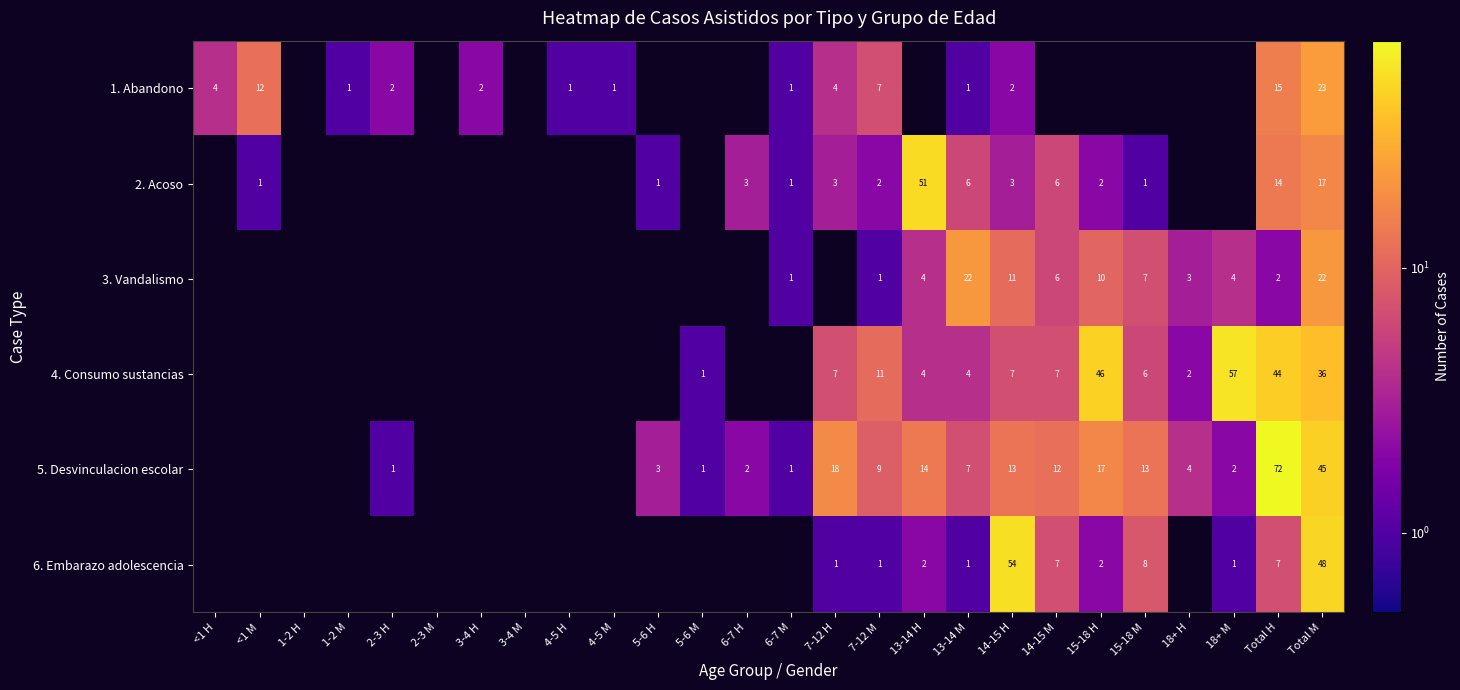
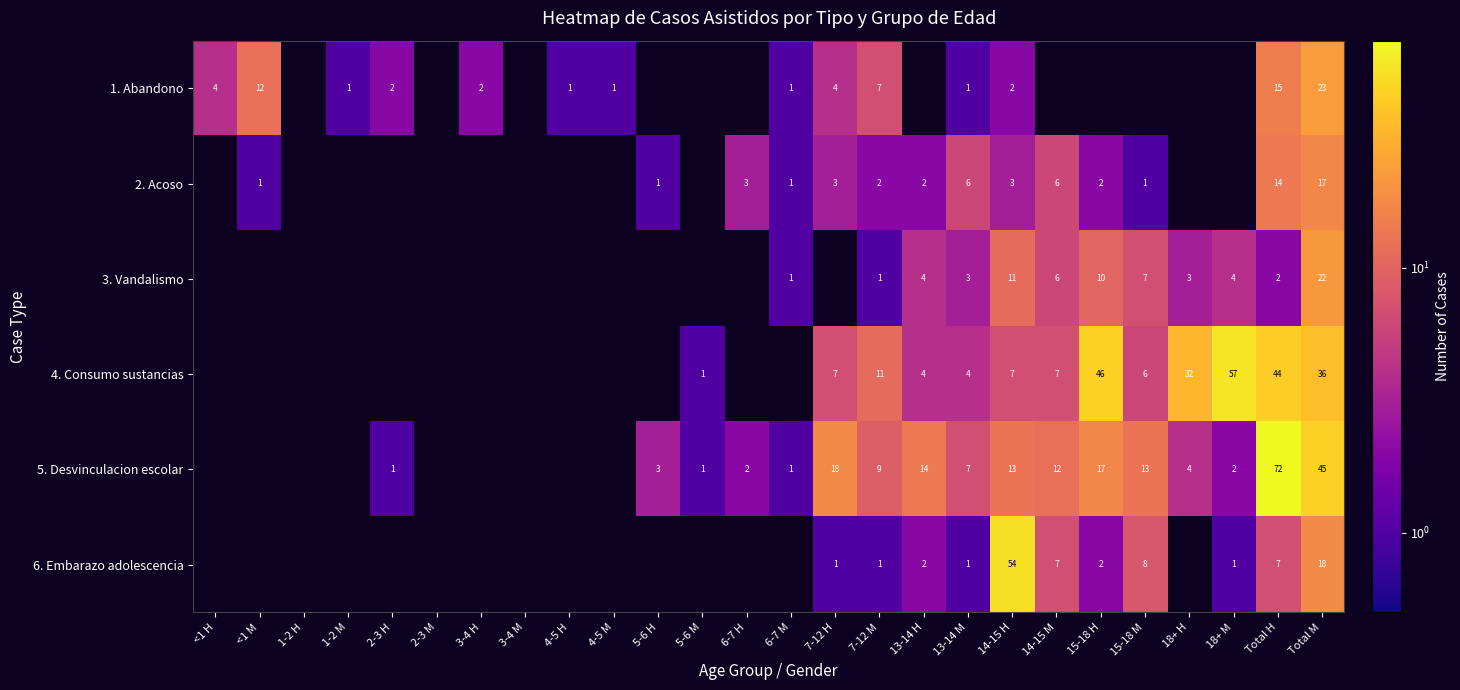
2. Acoso, 13-14 H: 51 -> 2
3. Vandalismo, 13-14 M: 22 -> 3
4. Consumo sustancias, 18+ H: 2 -> 32
6. Embarazo adolescencia, Total M: 48 -> 18
